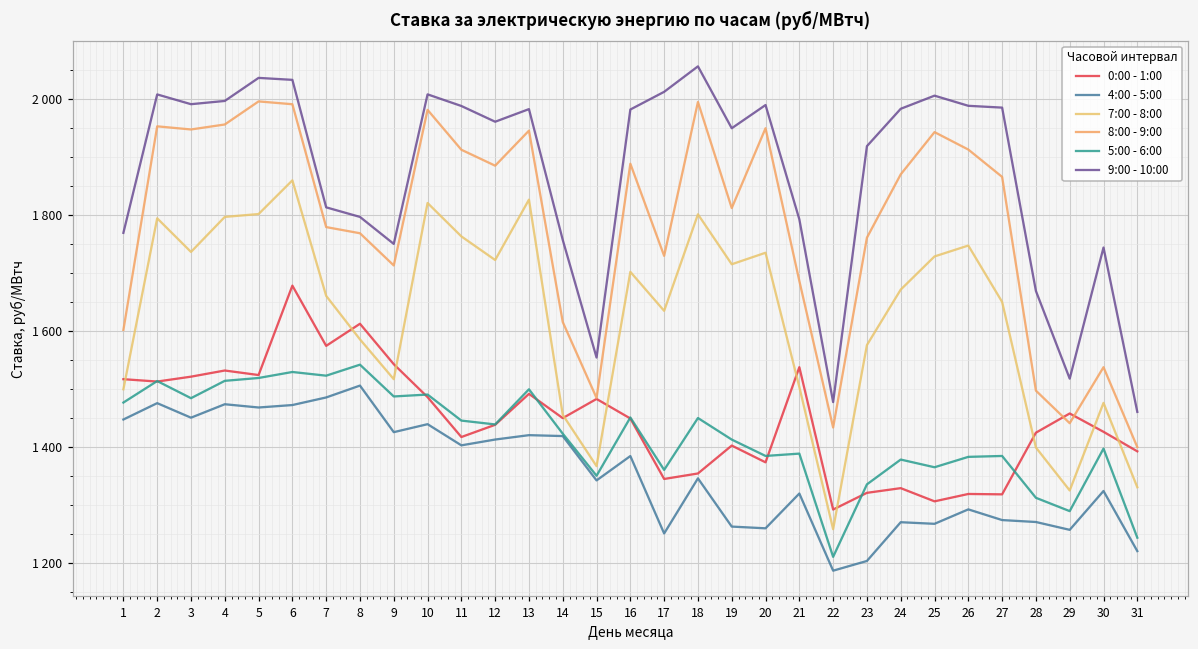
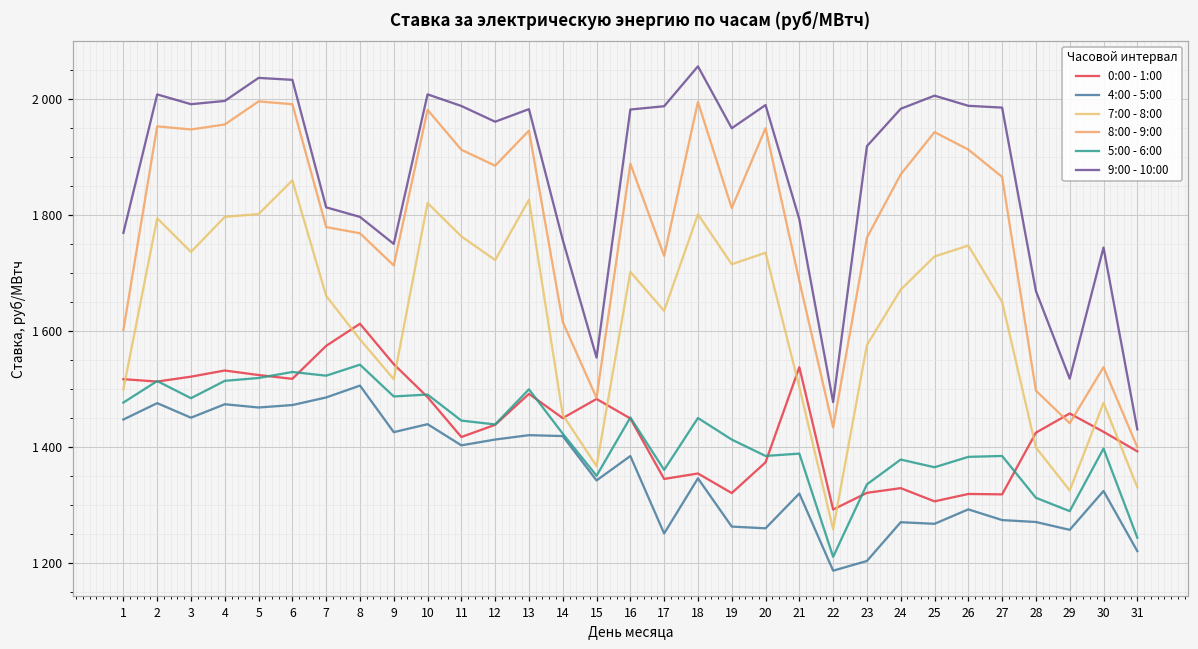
0:00 - 1:00, 6: 1680 -> 1520
9:00 - 10:00, 17: 2010 -> 1990
0:00 - 1:00, 19: 1400 -> 1320
9:00 - 10:00, 31: 1460 -> 1430
